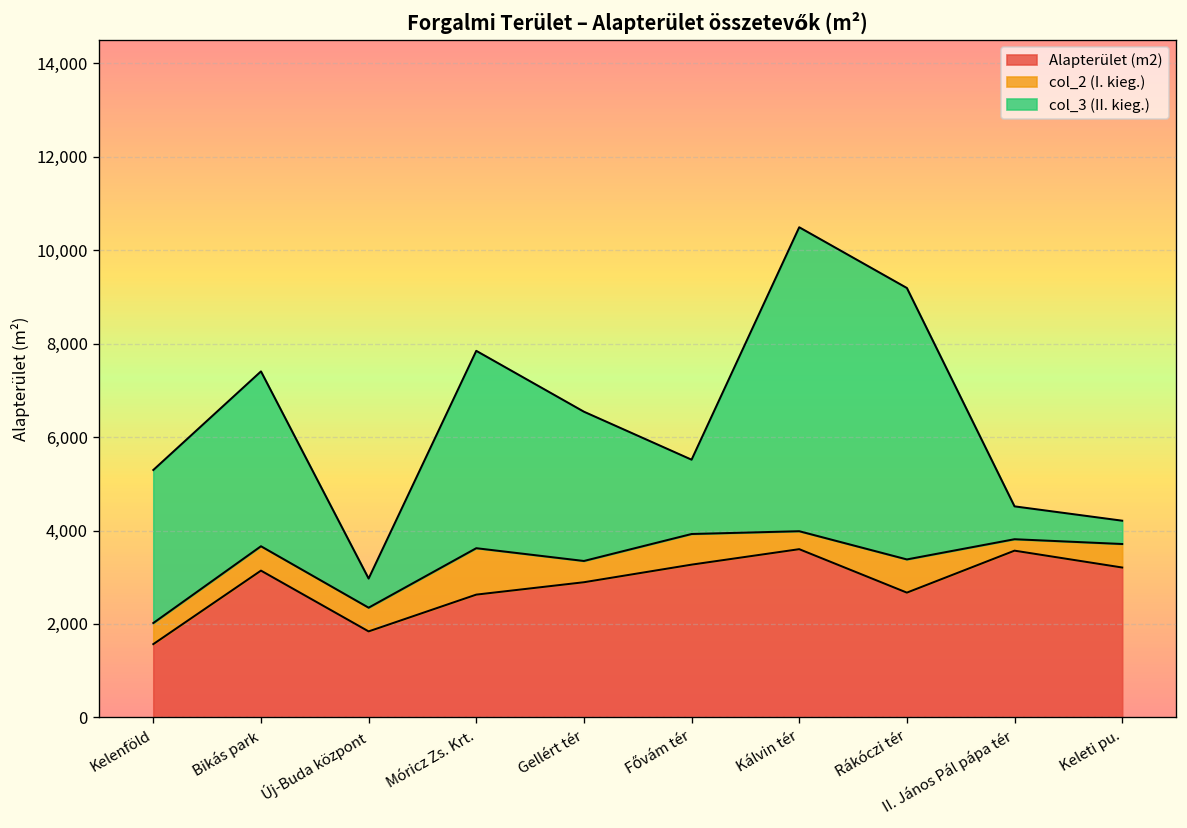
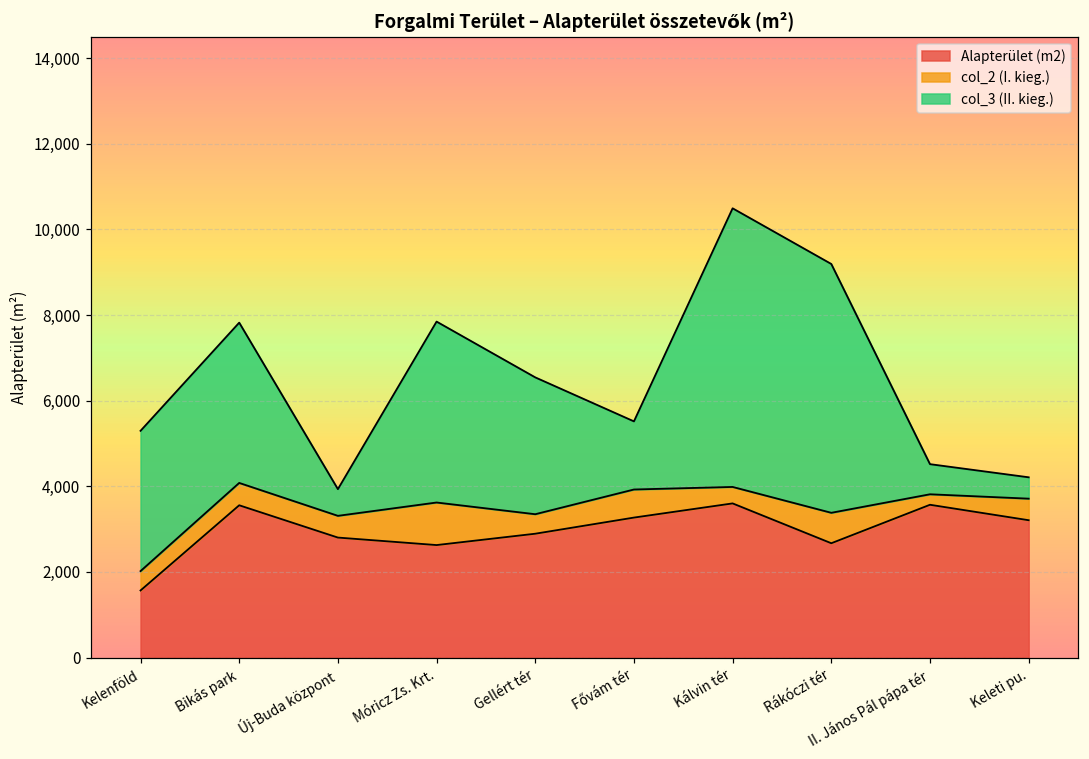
Alapterület (m2), Bikás park: 3,100 -> 3,600
Alapterület (m2), Új-Buda központ: 1,800 -> 2,800
